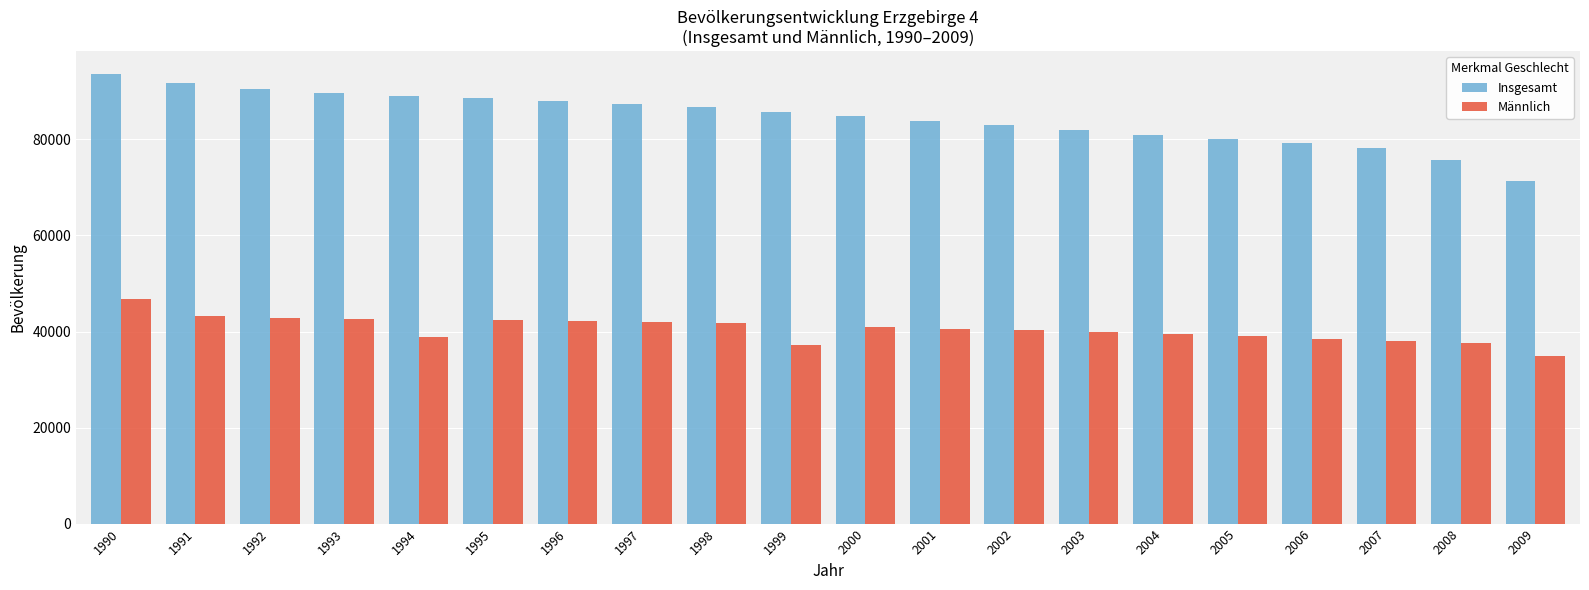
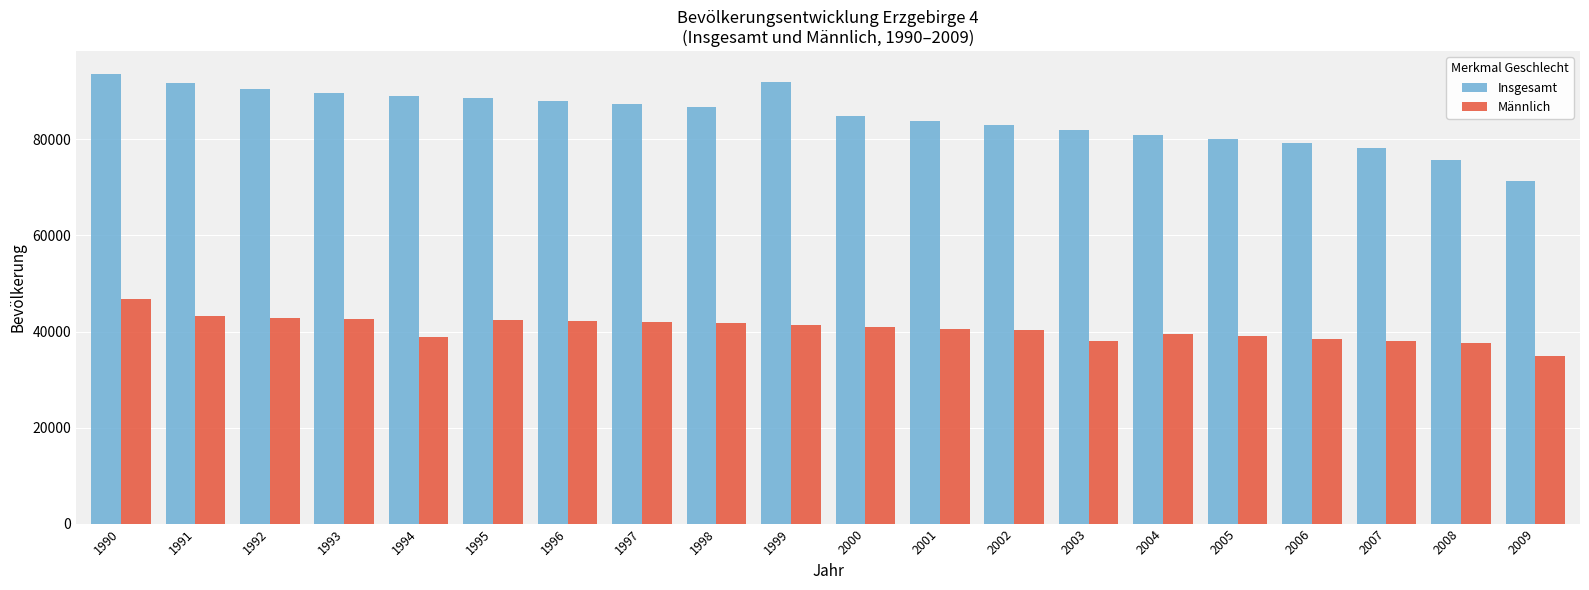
Insgesamt, 1999: 86000 -> 92000
Männlich, 1999: 37000 -> 41000
Männlich, 2003: 40000 -> 38000
